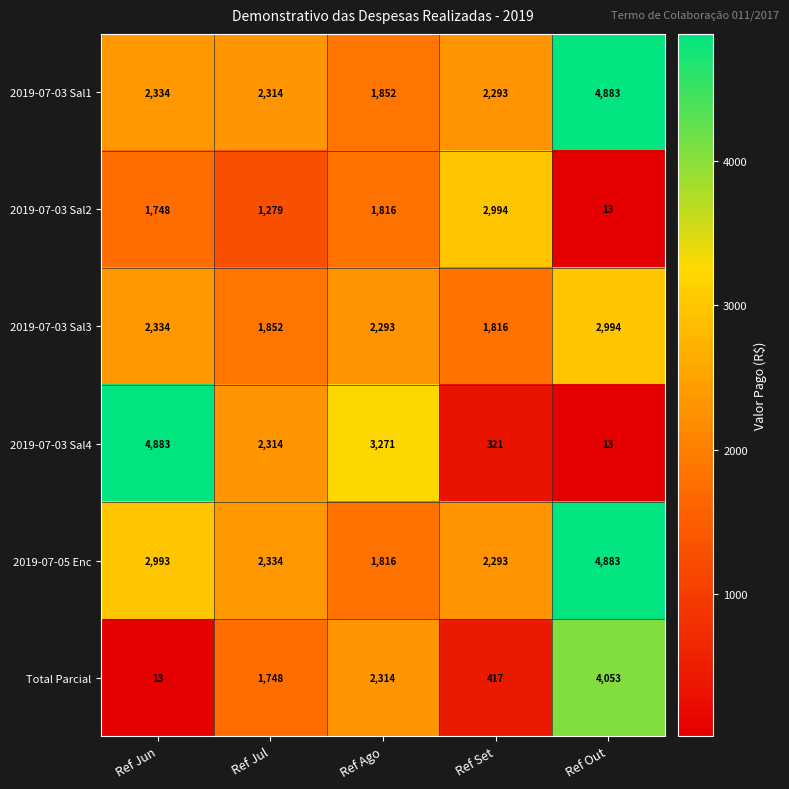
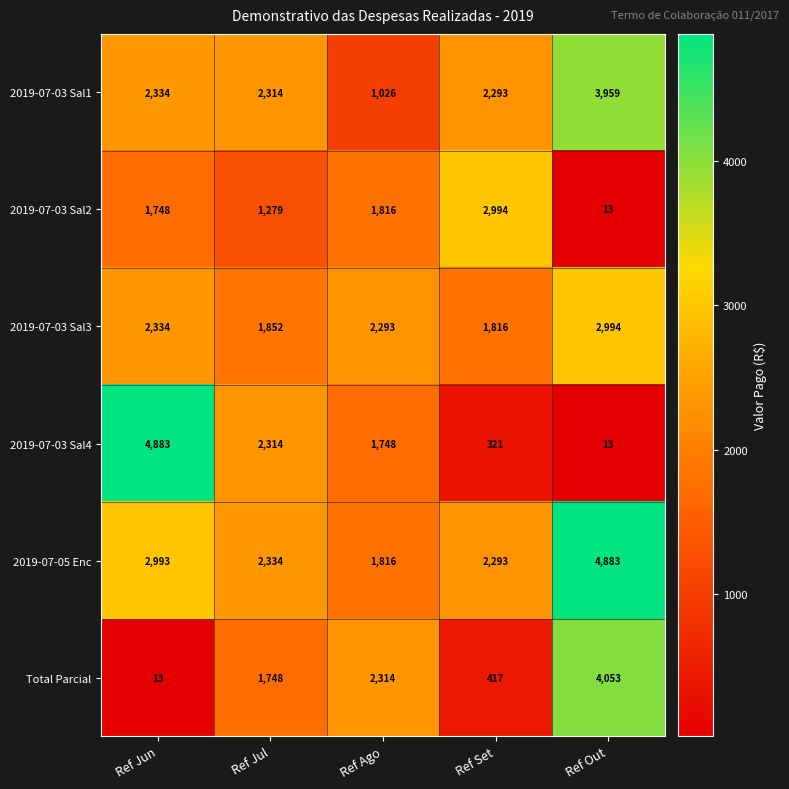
2019-07-03 Sal1, Ref Ago: 1,852 -> 1,026
2019-07-03 Sal1, Ref Out: 4,883 -> 3,959
2019-07-03 Sal4, Ref Ago: 3,271 -> 1,748
